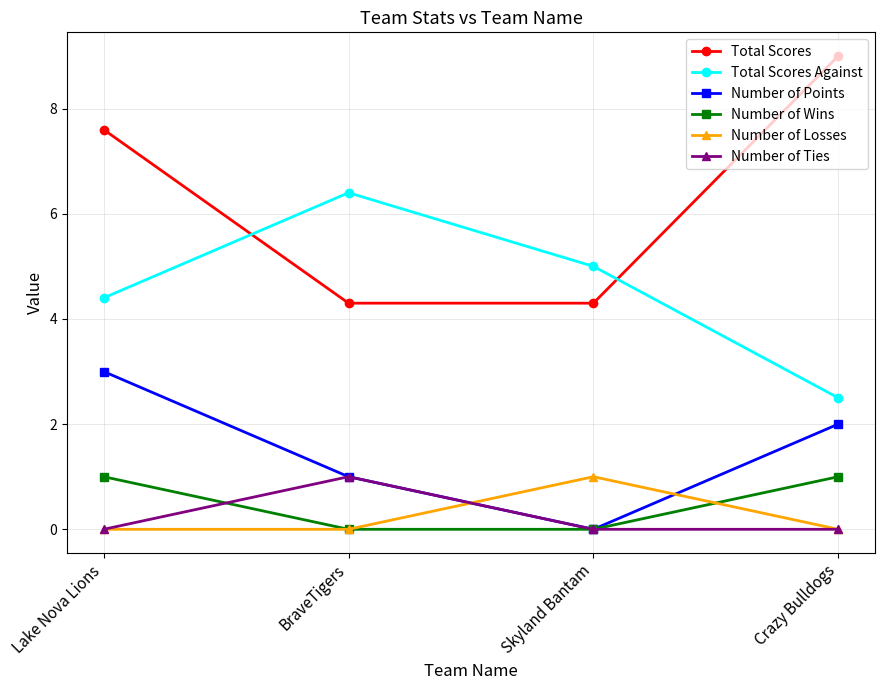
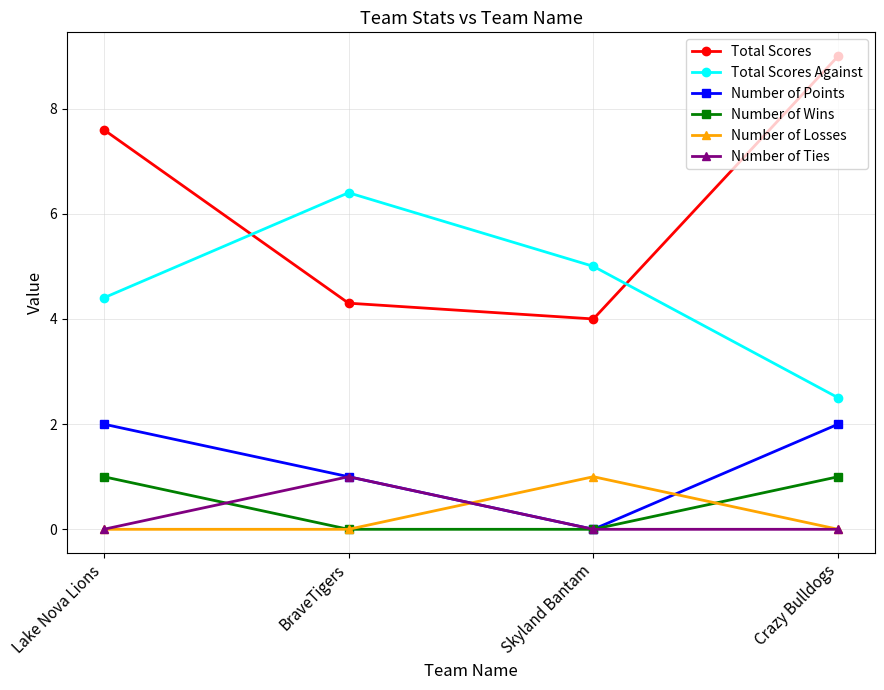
Number of Points, Lake Nova Lions: 3 -> 2
Total Scores, Skyland Bantam: 4.3 -> 4.0
